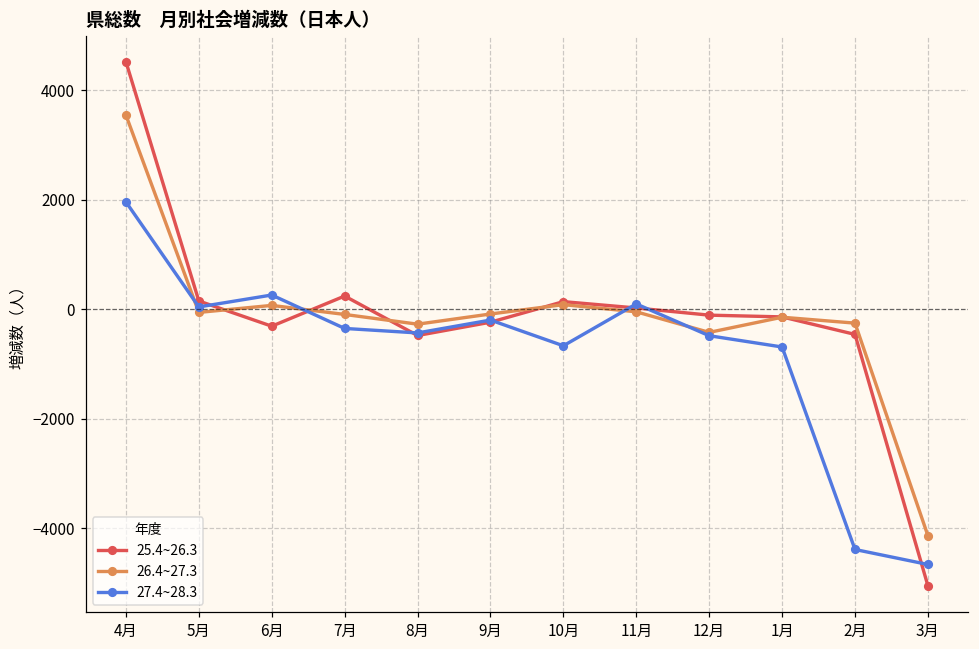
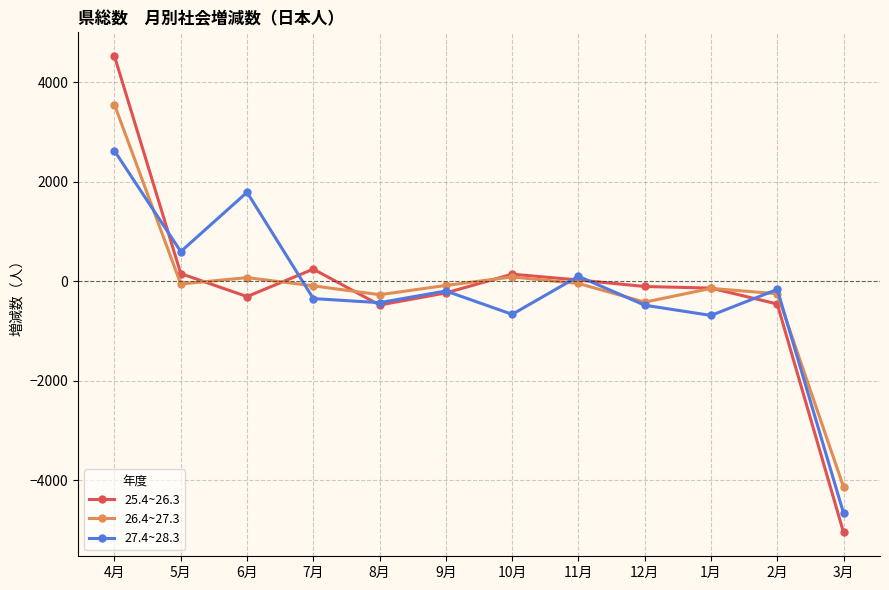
27.4~28.3, 4月: 2000 -> 2600
27.4~28.3, 5月: 0 -> 600
27.4~28.3, 6月: 300 -> 1800
27.4~28.3, 2月: -4400 -> -200
